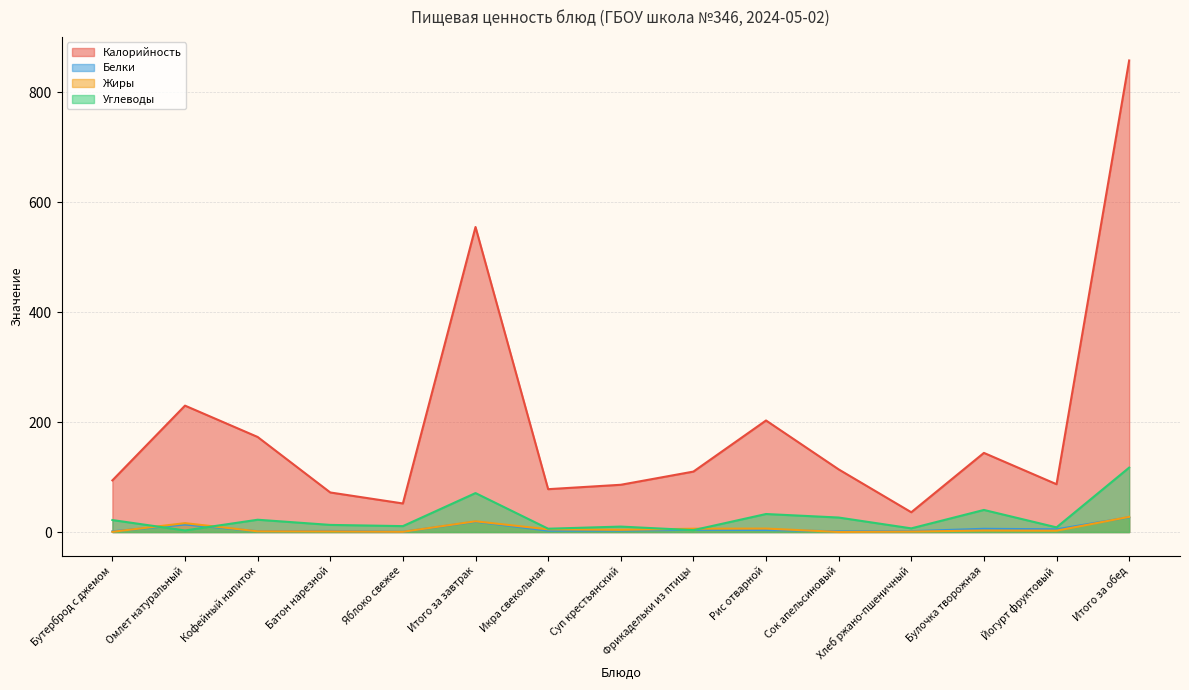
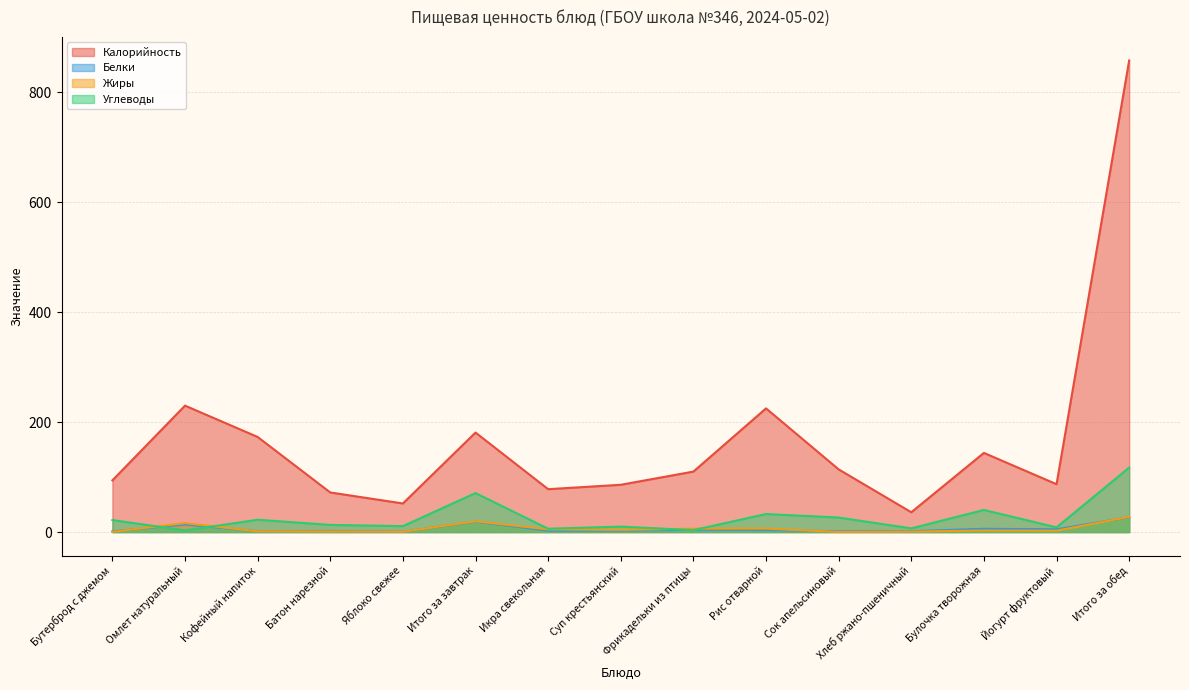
Калорийность, Итого за завтрак: 560 -> 180
Калорийность, Рис отварной: 200 -> 230
